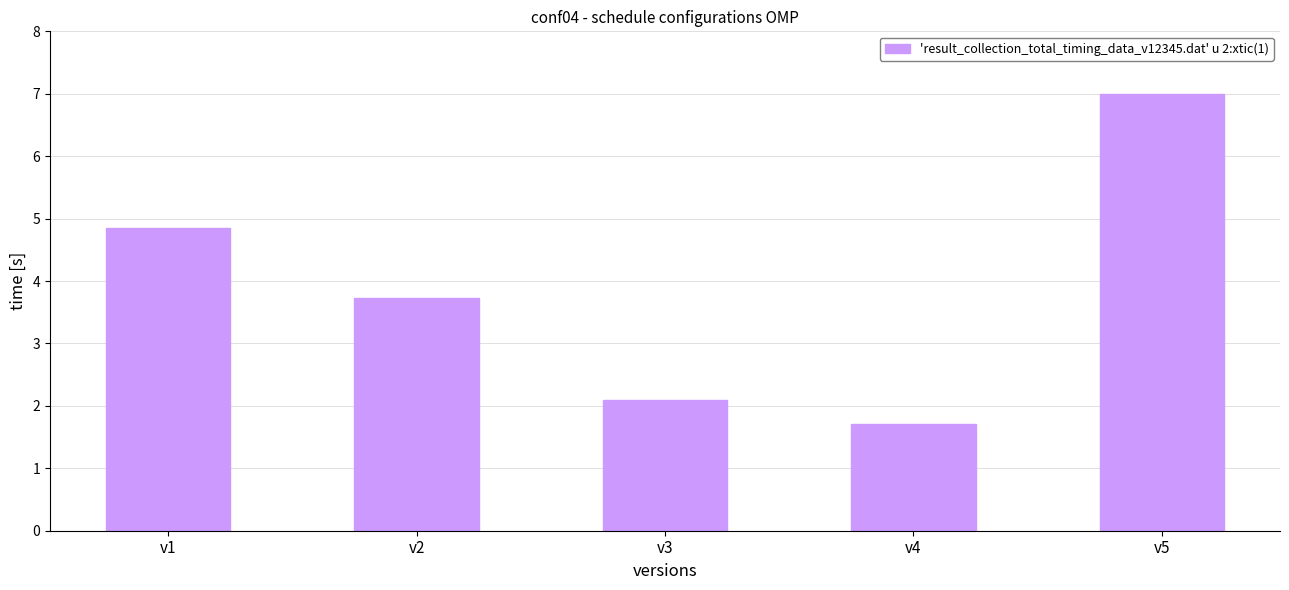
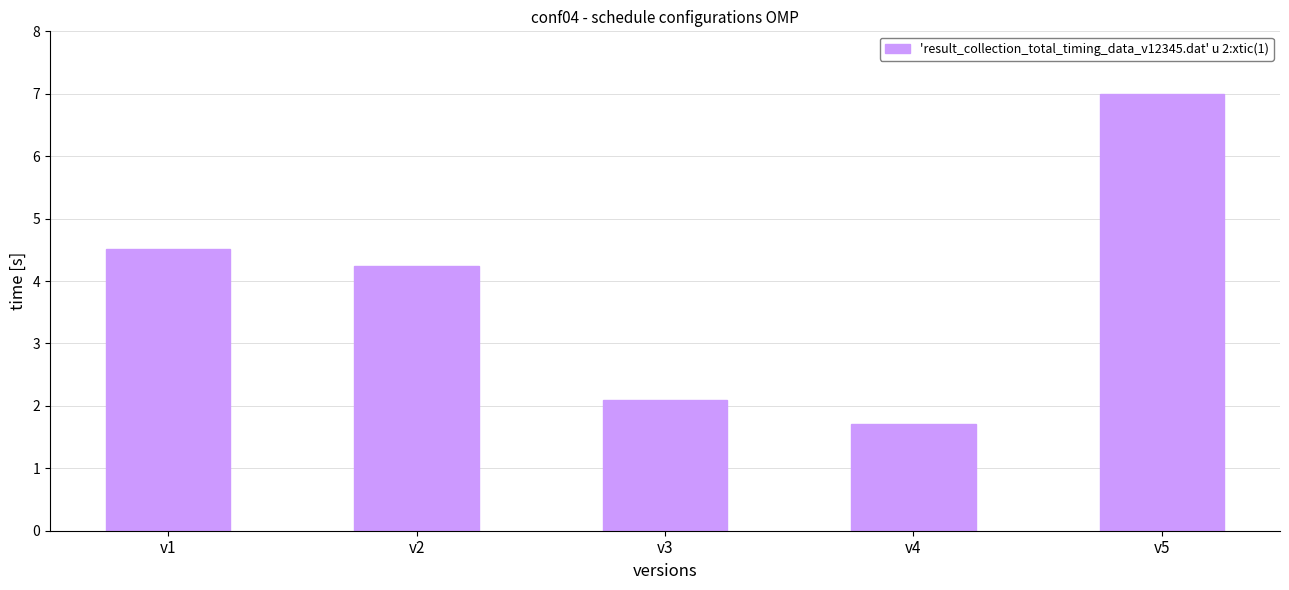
v1: 4.9 -> 4.5
v2: 3.7 -> 4.2
